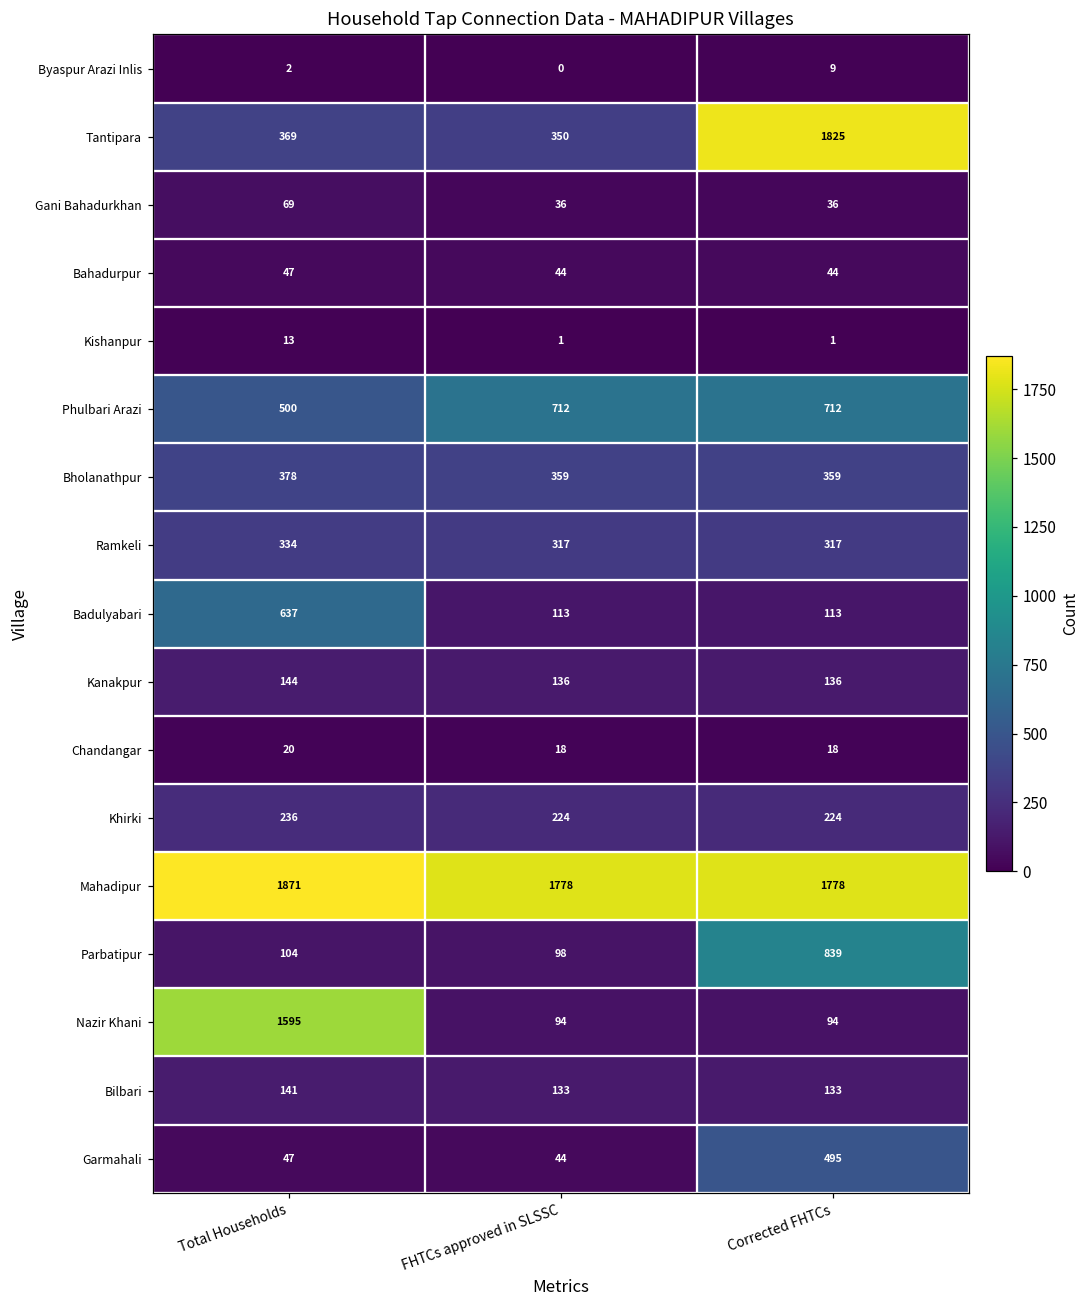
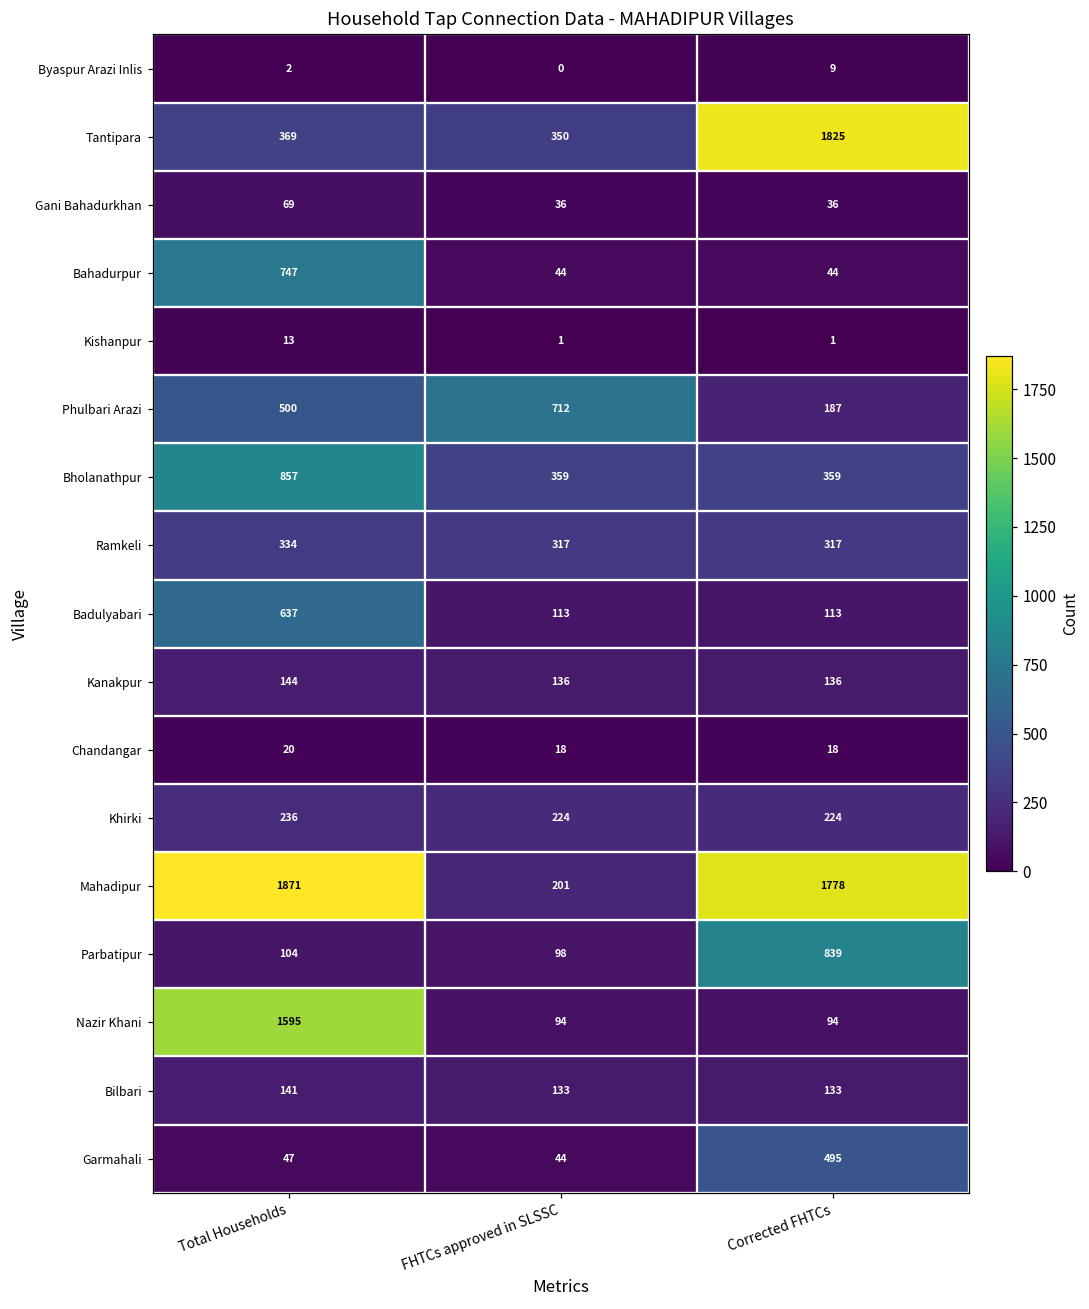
Bahadurpur, Total Households: 47 -> 747
Phulbari Arazi, Corrected FHTCs: 712 -> 187
Bholanathpur, Total Households: 378 -> 857
Mahadipur, FHTCs approved in SLSSC: 1778 -> 201
